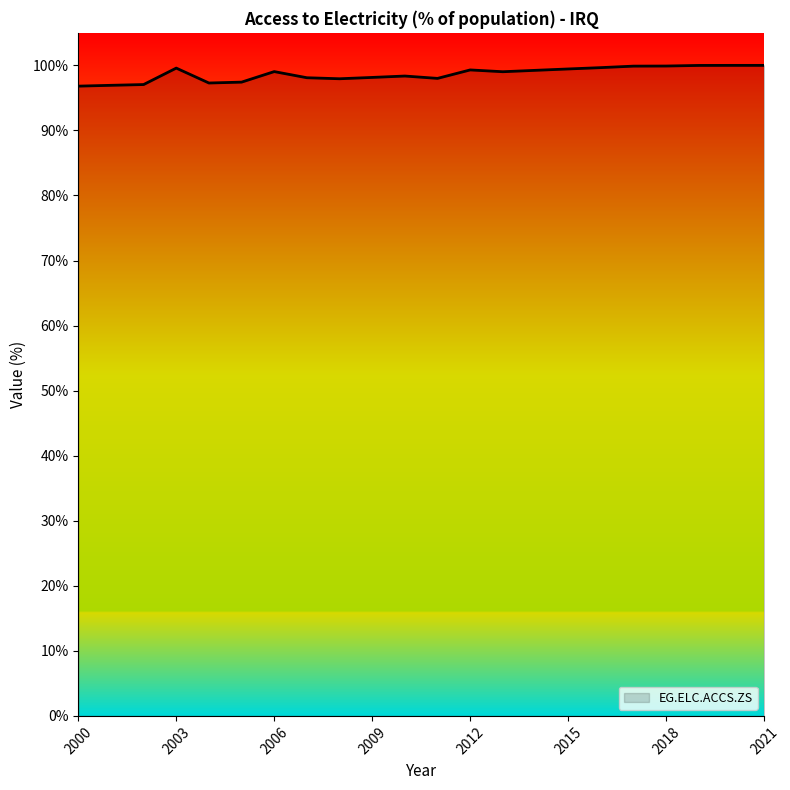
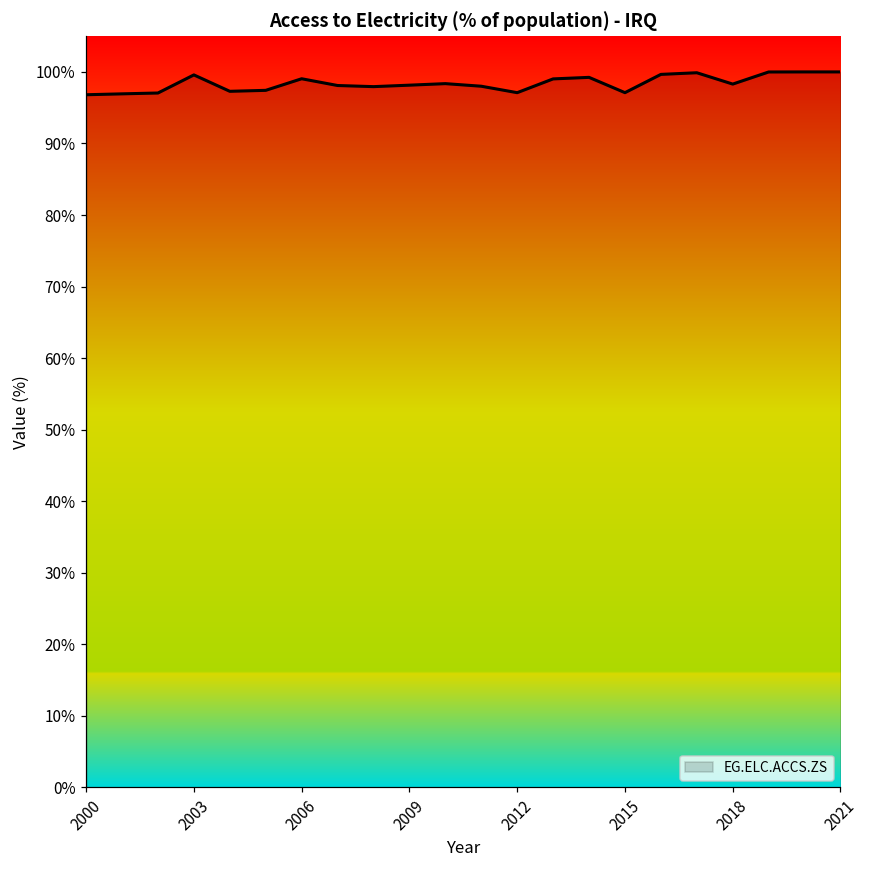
2012: 99% -> 97%
2015: 99% -> 97%
2018: 100% -> 98%
